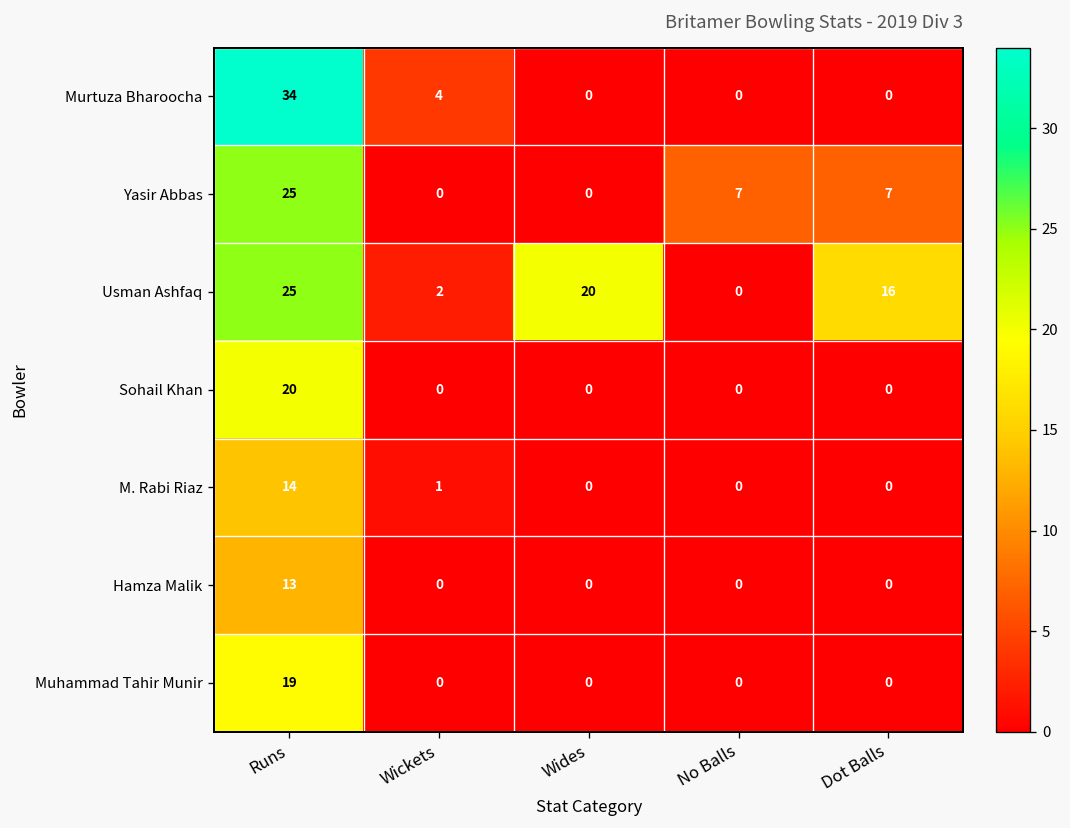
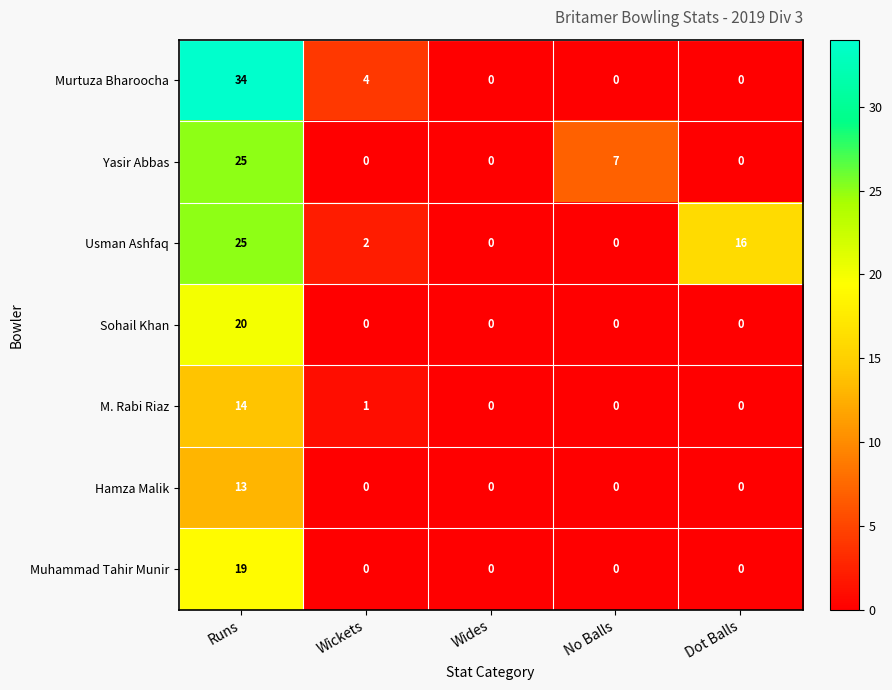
Yasir Abbas, Dot Balls: 7 -> 0
Usman Ashfaq, Wides: 20 -> 0
